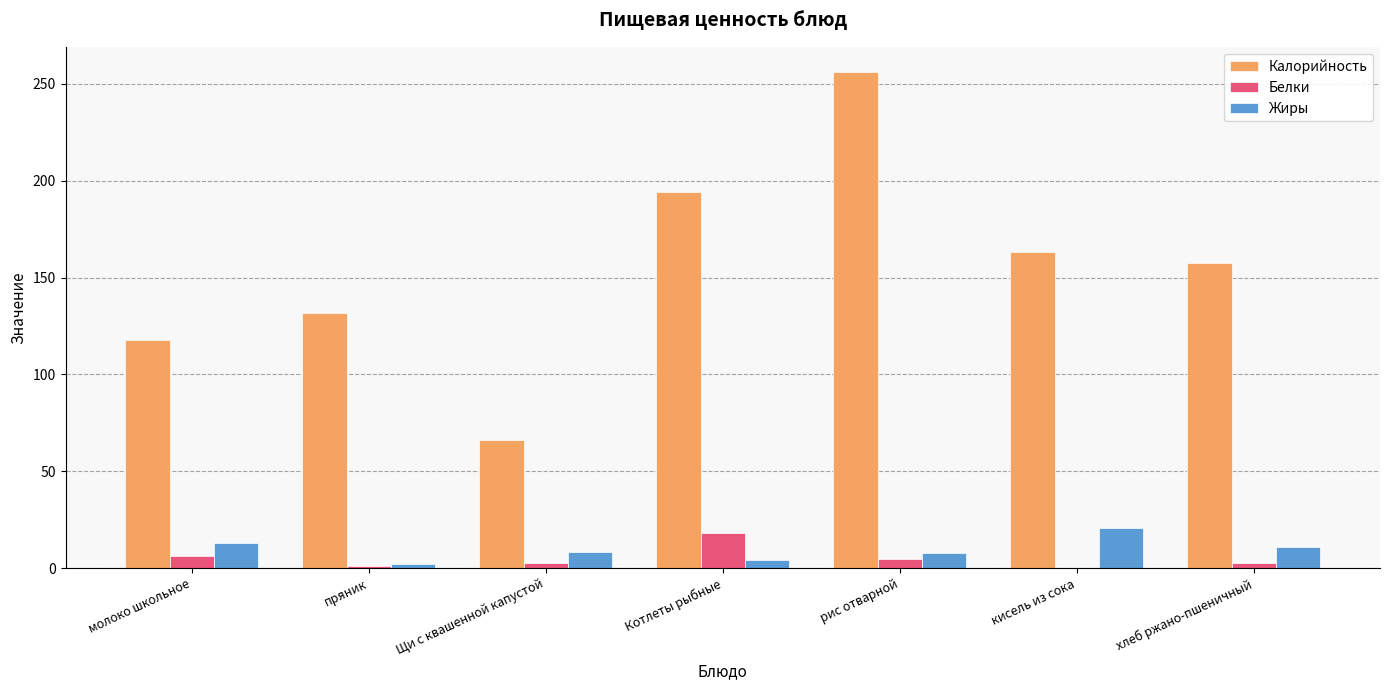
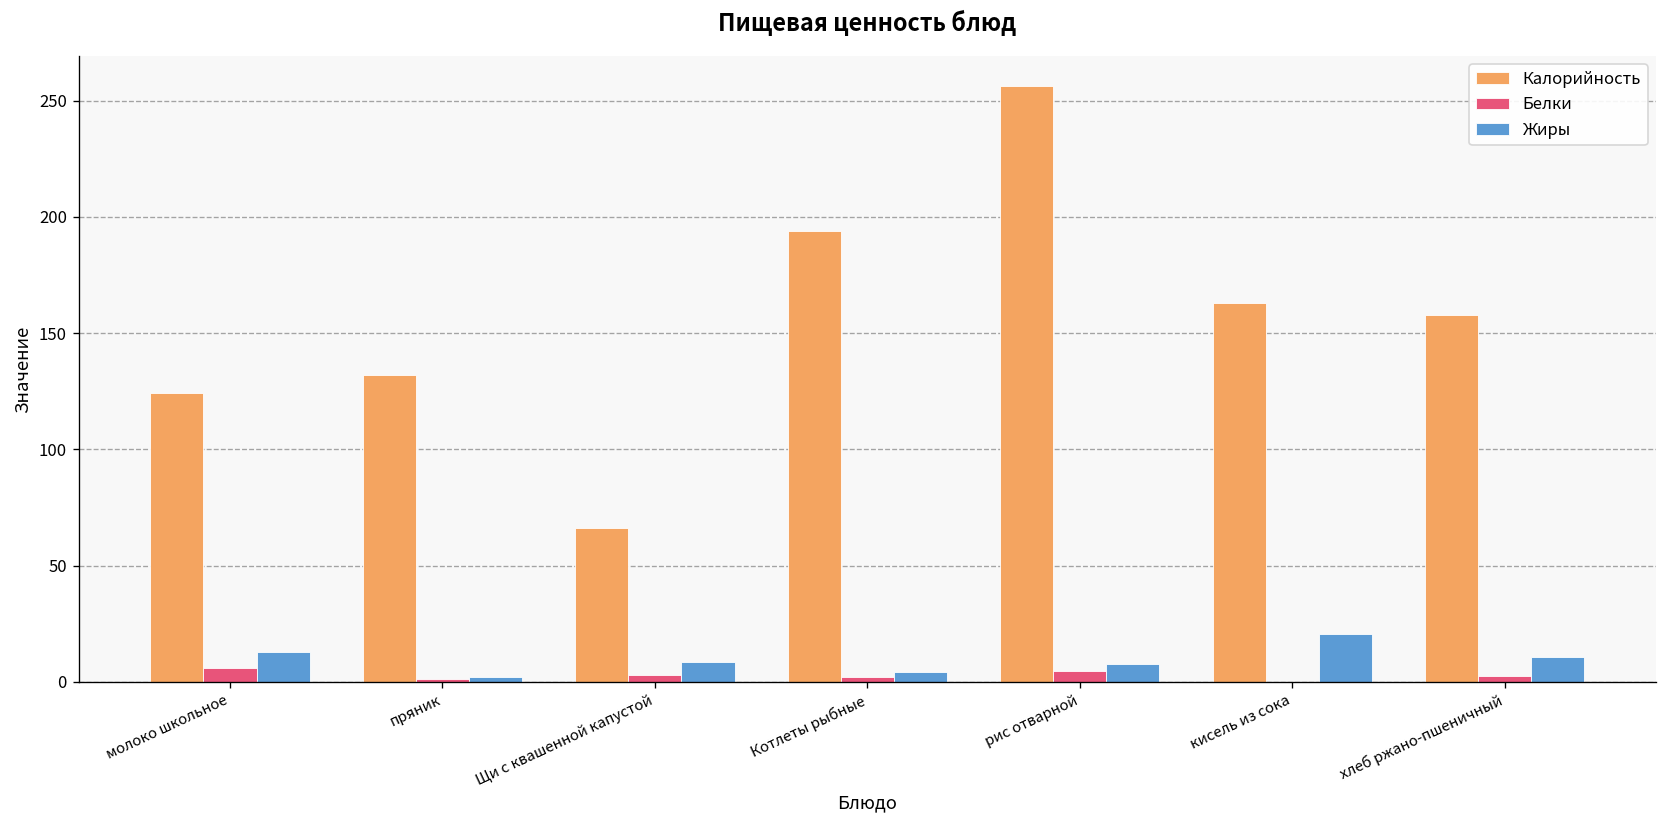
Калорийность, молоко школьное: 118 -> 124
Белки, Котлеты рыбные: 18 -> 2
